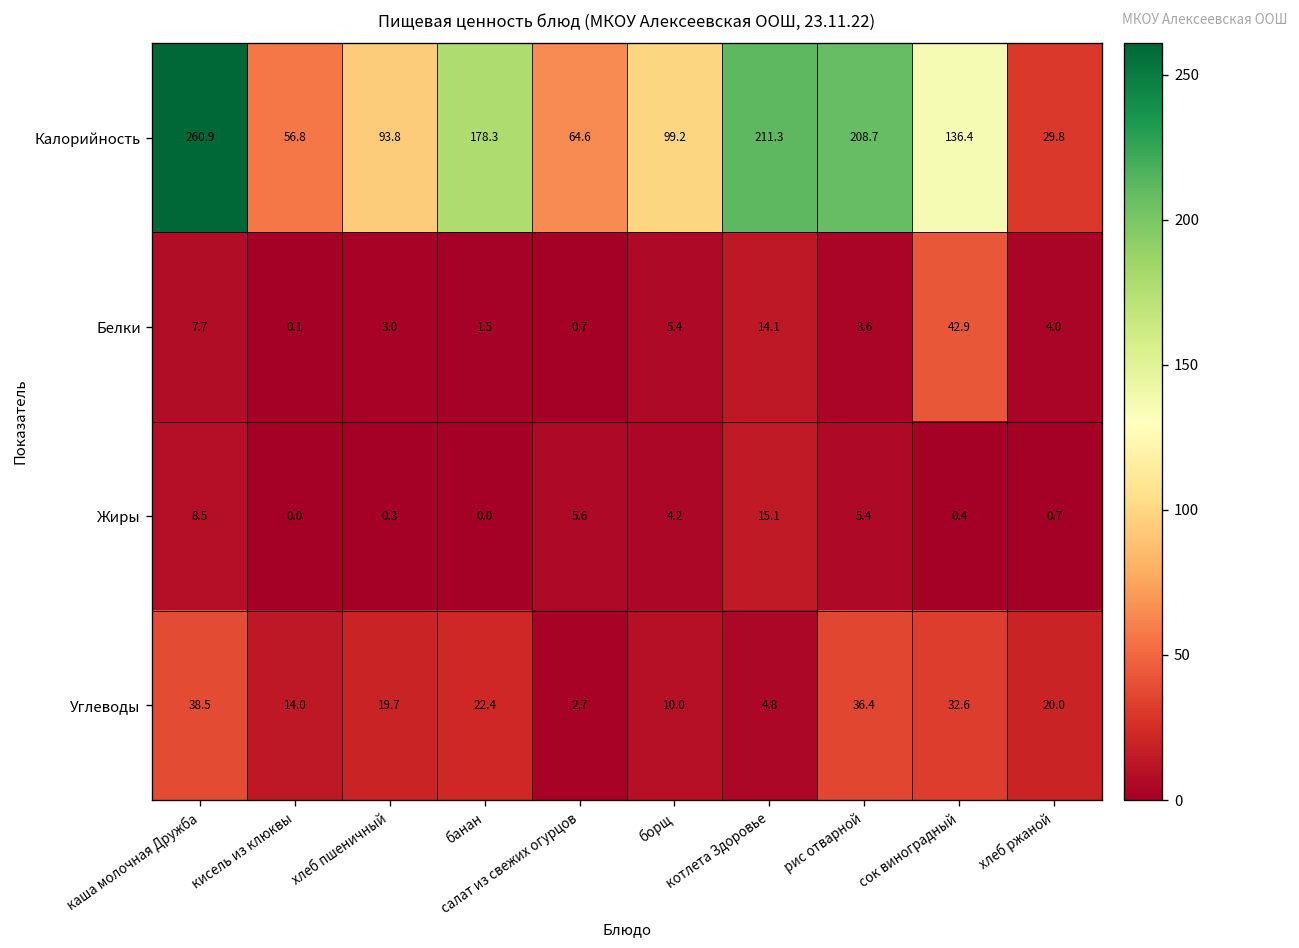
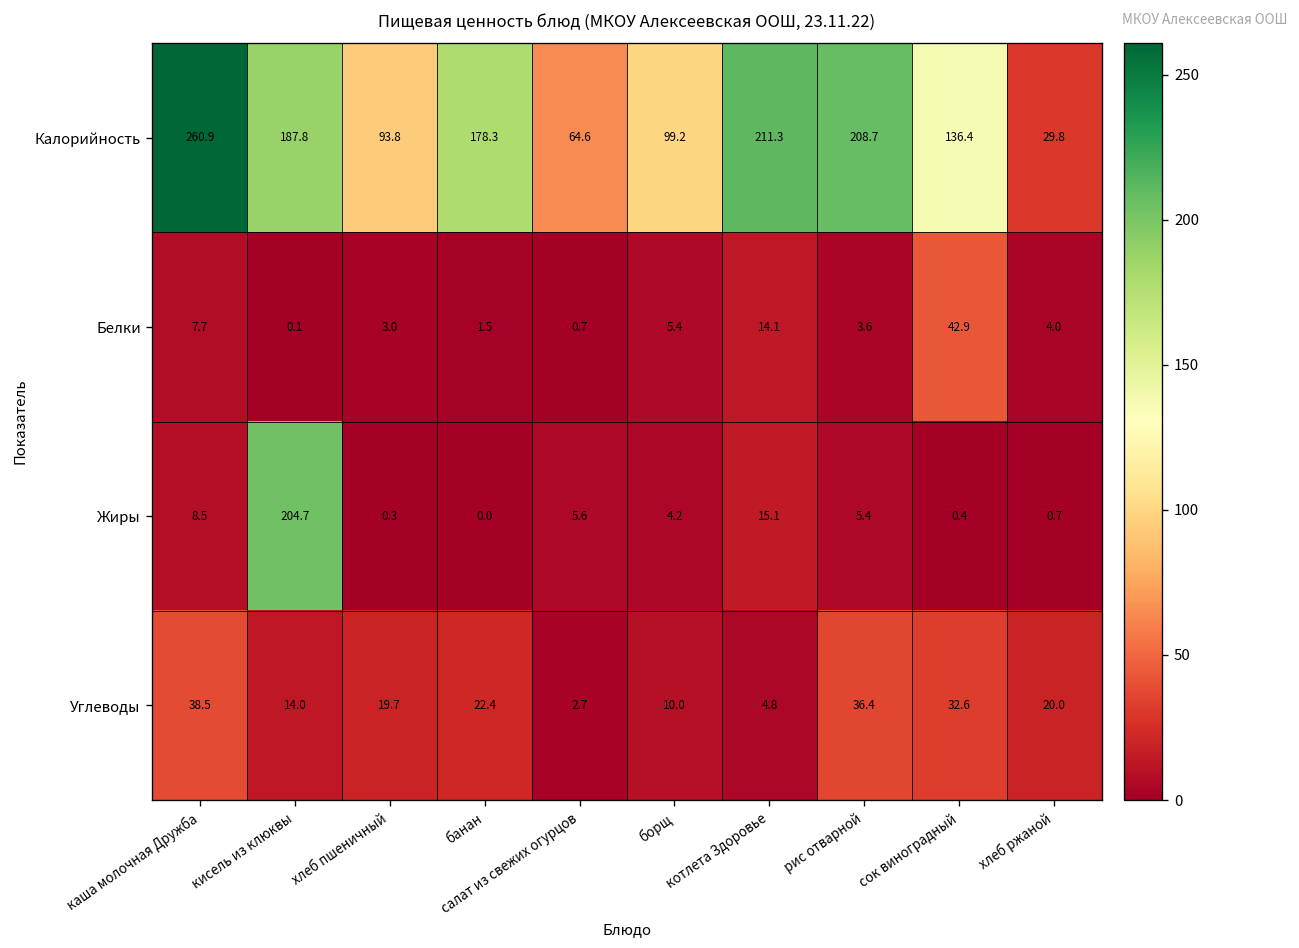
Калорийность, кисель из клюквы: 56.8 -> 187.8
Жиры, кисель из клюквы: 0.0 -> 204.7
